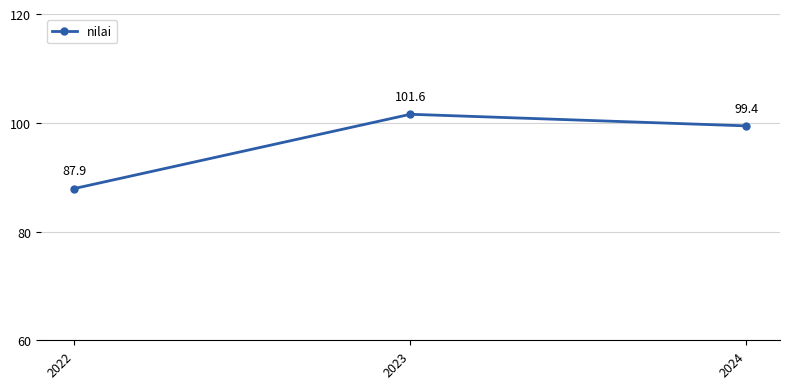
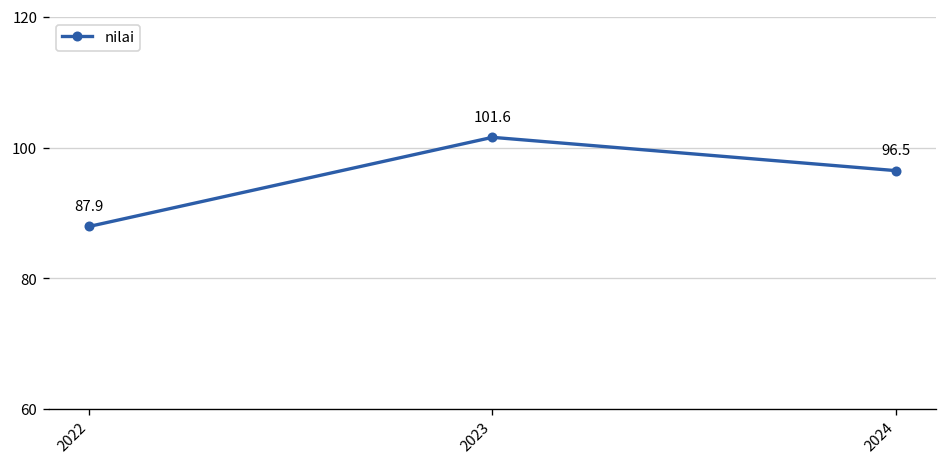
2024: 99.4 -> 96.5
